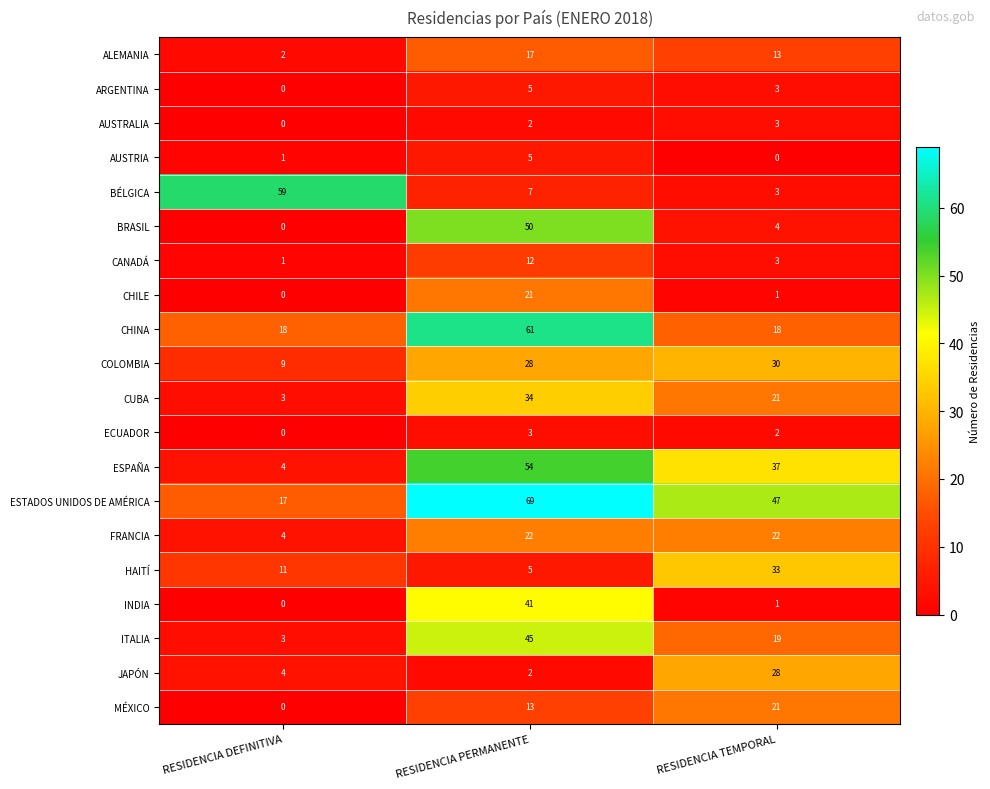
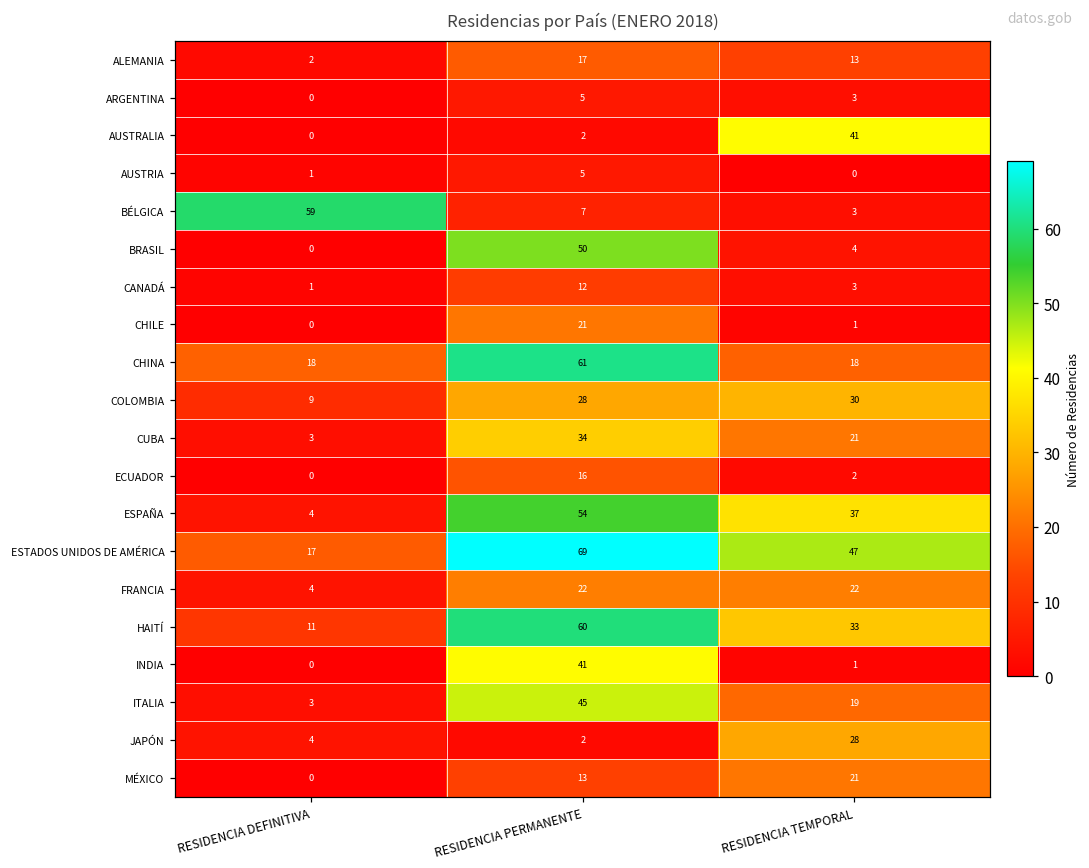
AUSTRALIA, RESIDENCIA TEMPORAL: 3 -> 41
ECUADOR, RESIDENCIA PERMANENTE: 3 -> 16
HAITÍ, RESIDENCIA PERMANENTE: 5 -> 60
